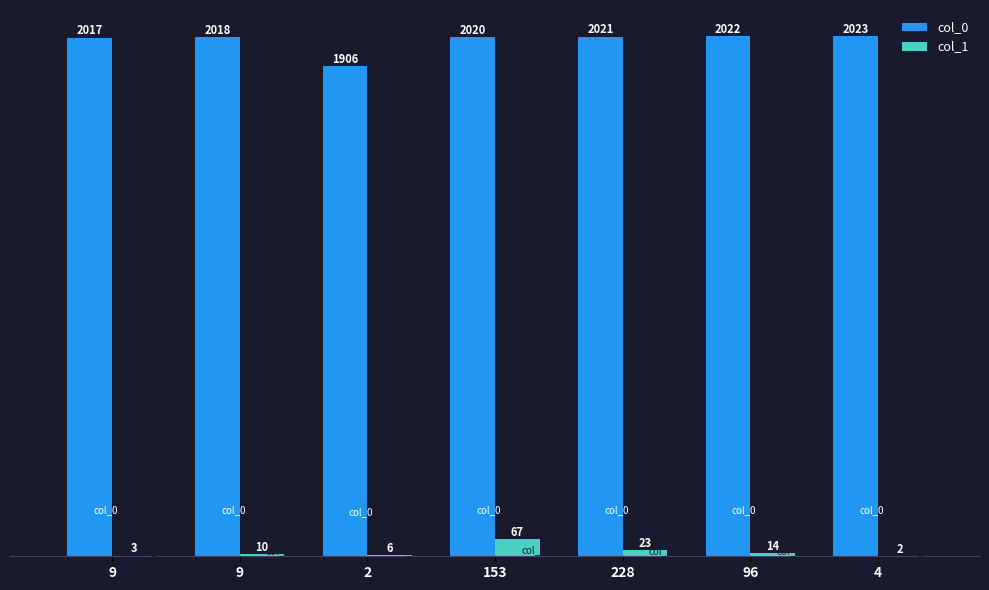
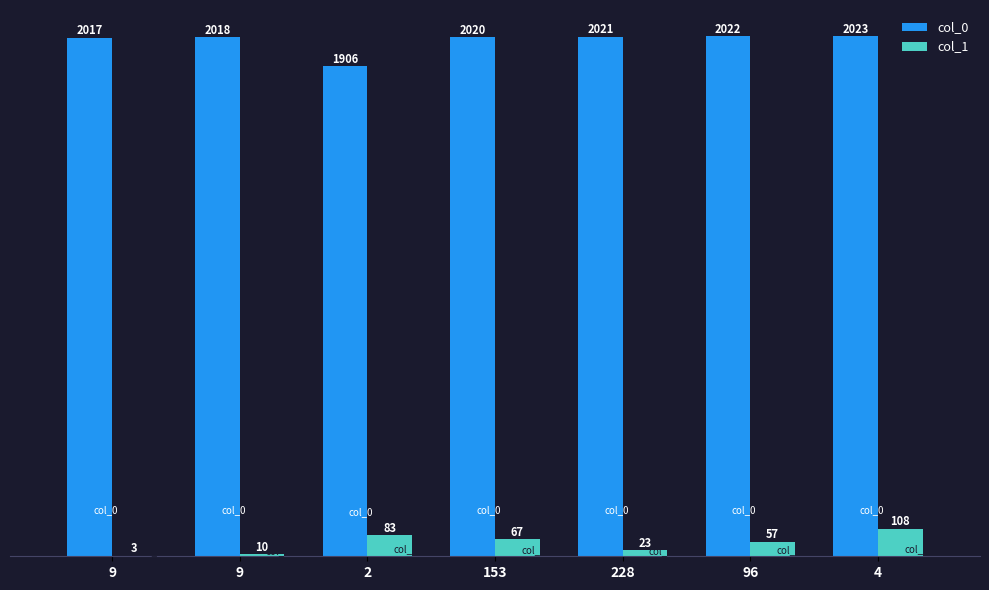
col_1, 2: 6 -> 83
col_1, 96: 14 -> 57
col_1, 4: 2 -> 108
